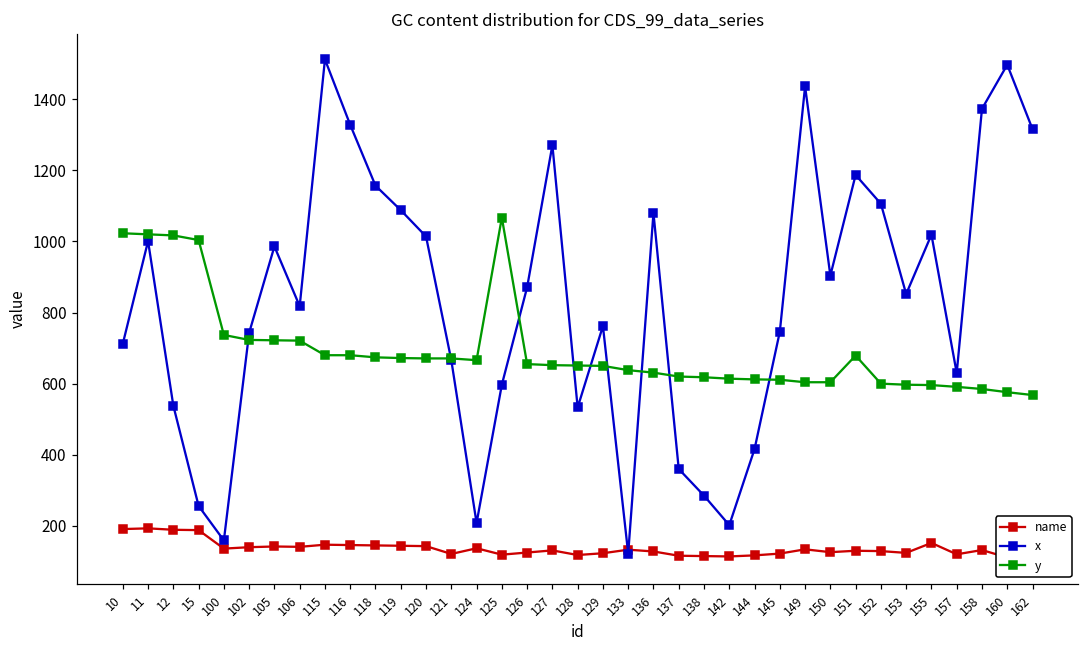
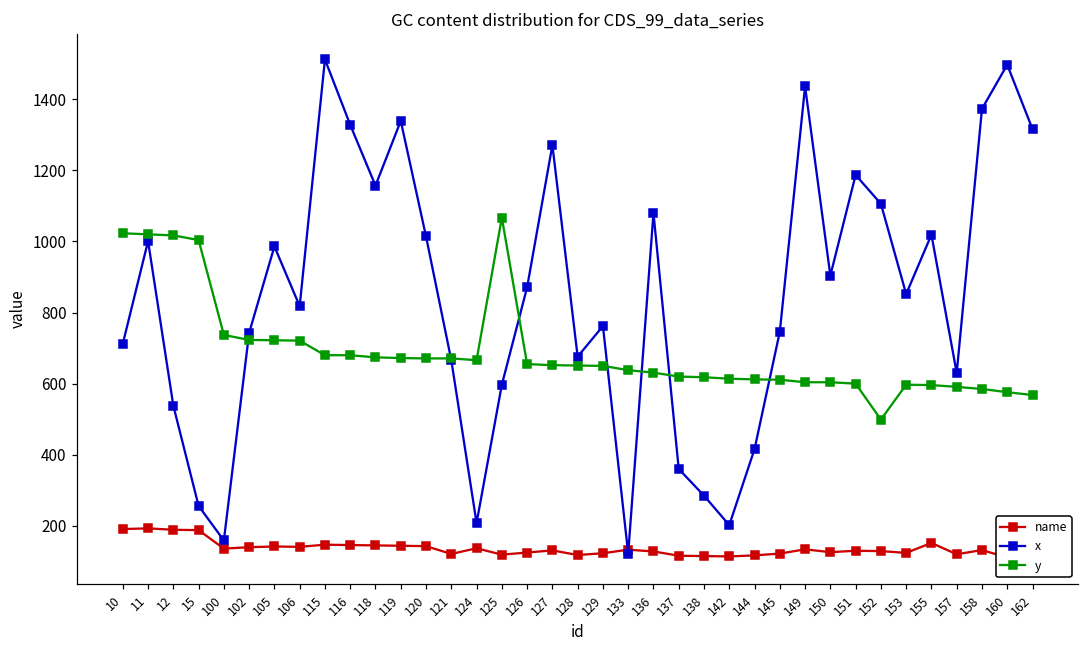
x, 119: 1090 -> 1340
x, 128: 530 -> 680
y, 151: 680 -> 600
y, 152: 600 -> 500
